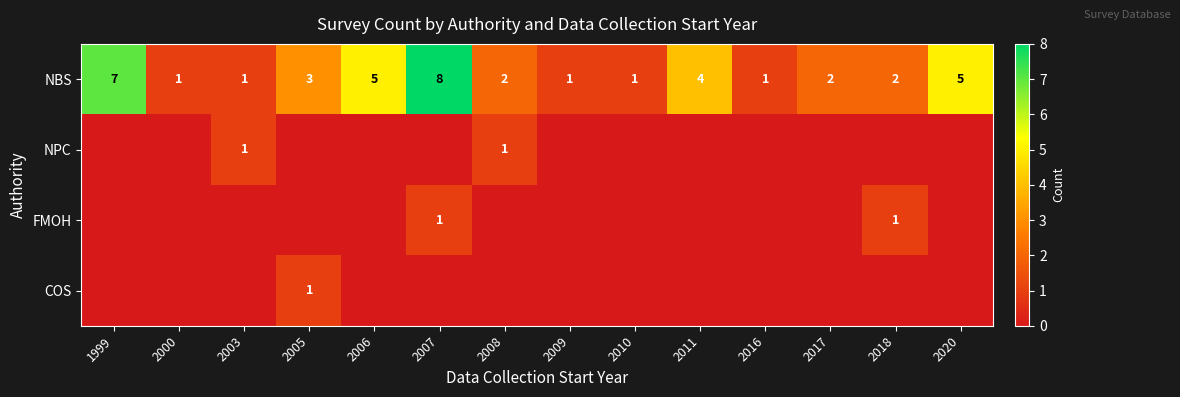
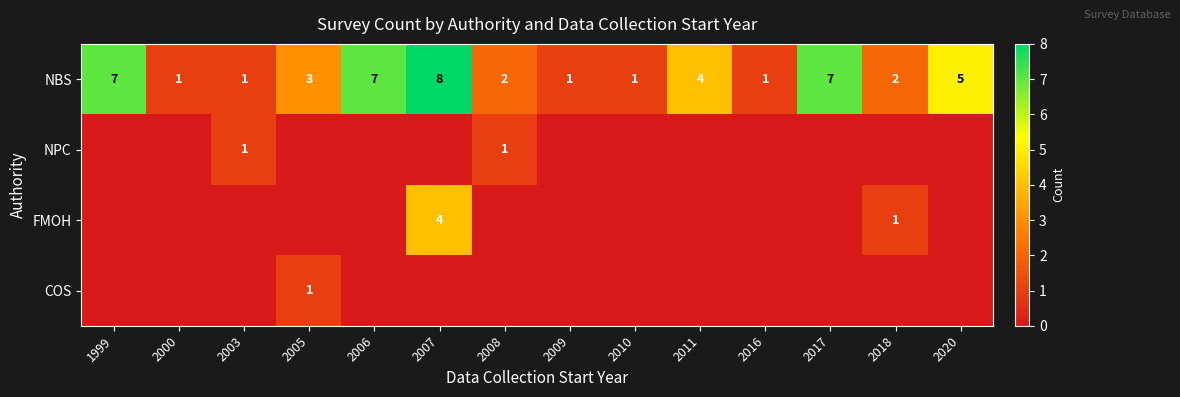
NBS, 2006: 5 -> 7
NBS, 2017: 2 -> 7
FMOH, 2007: 1 -> 4
